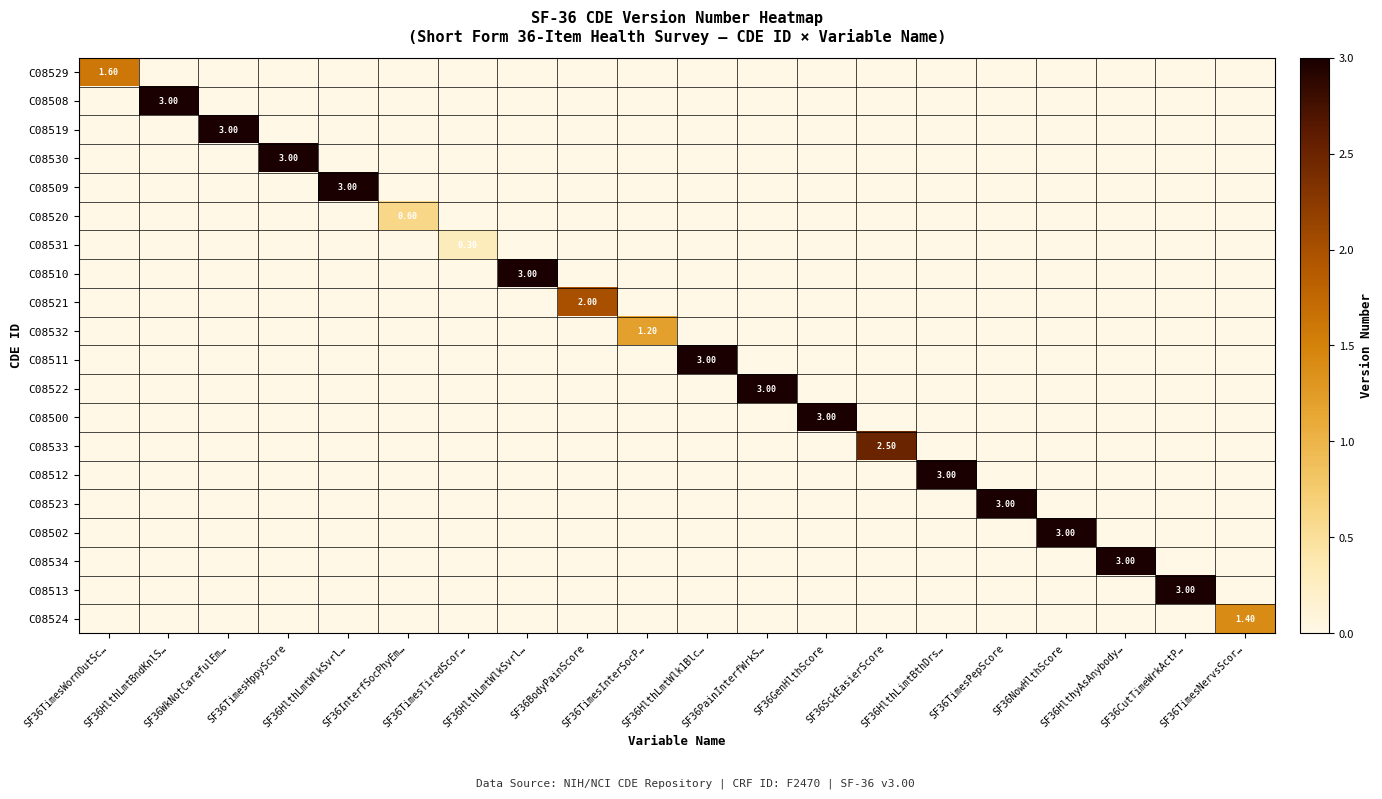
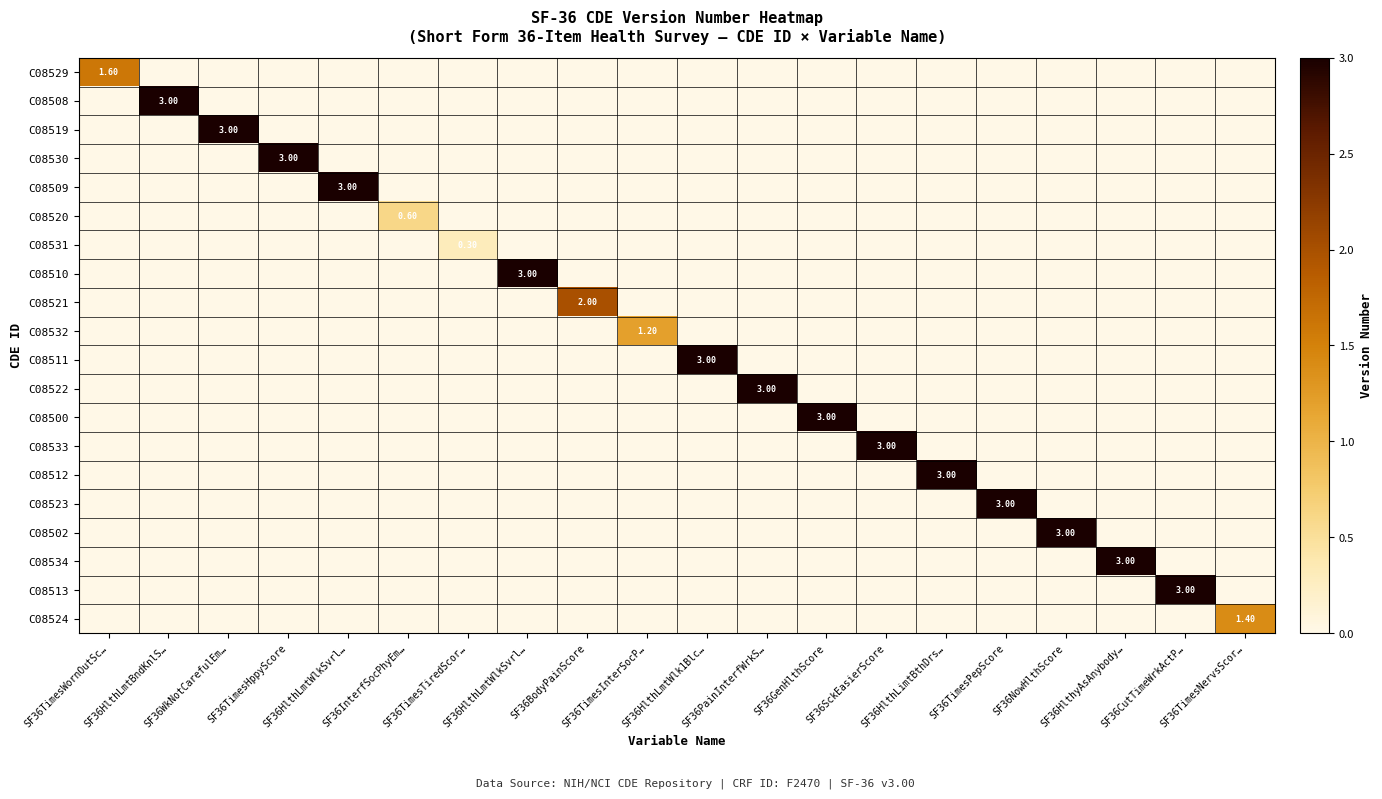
C08533, SF36SckEasierScore: 2.50 -> 3.00
